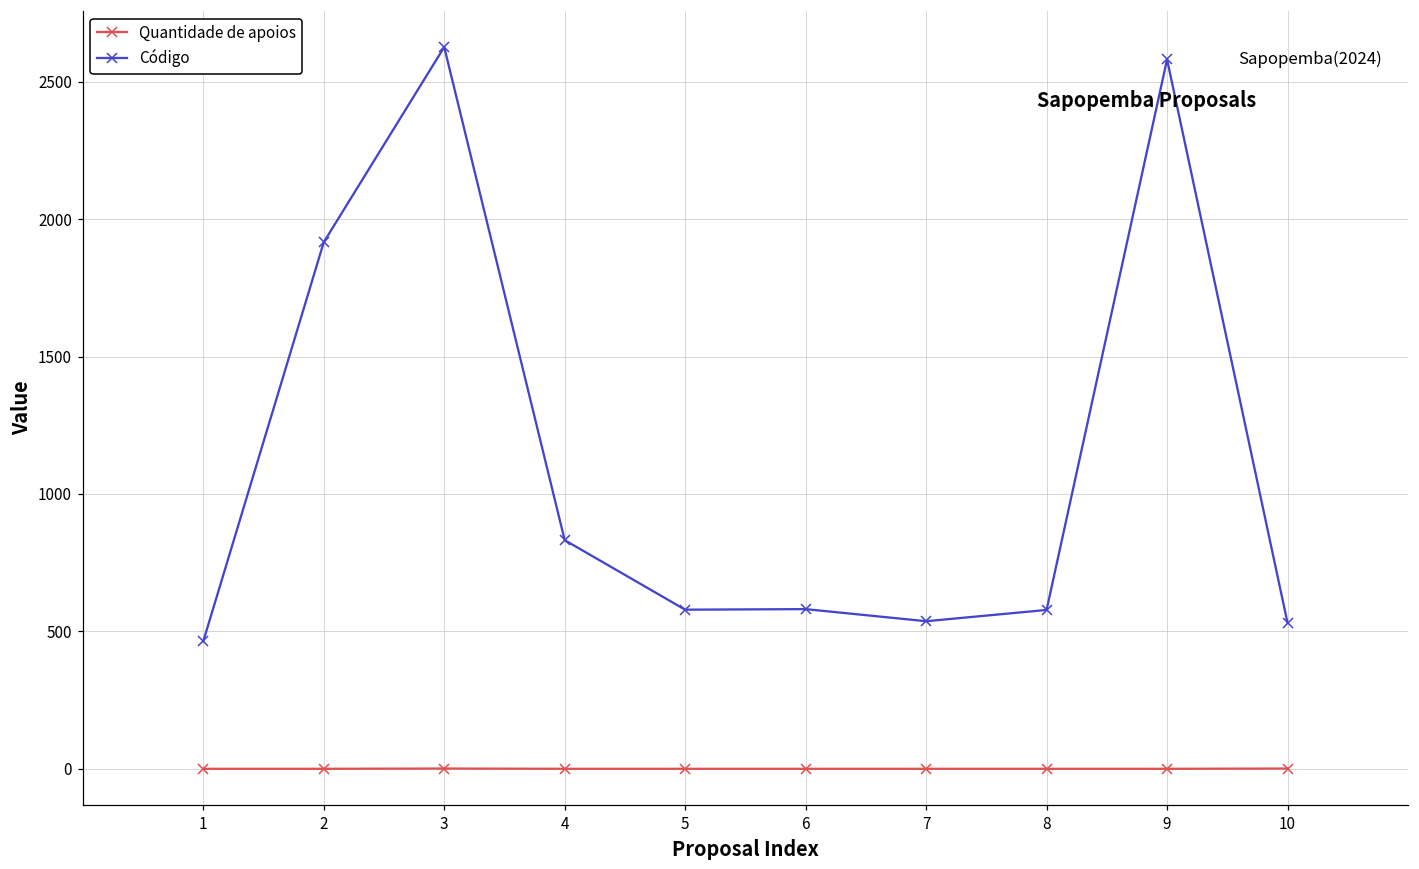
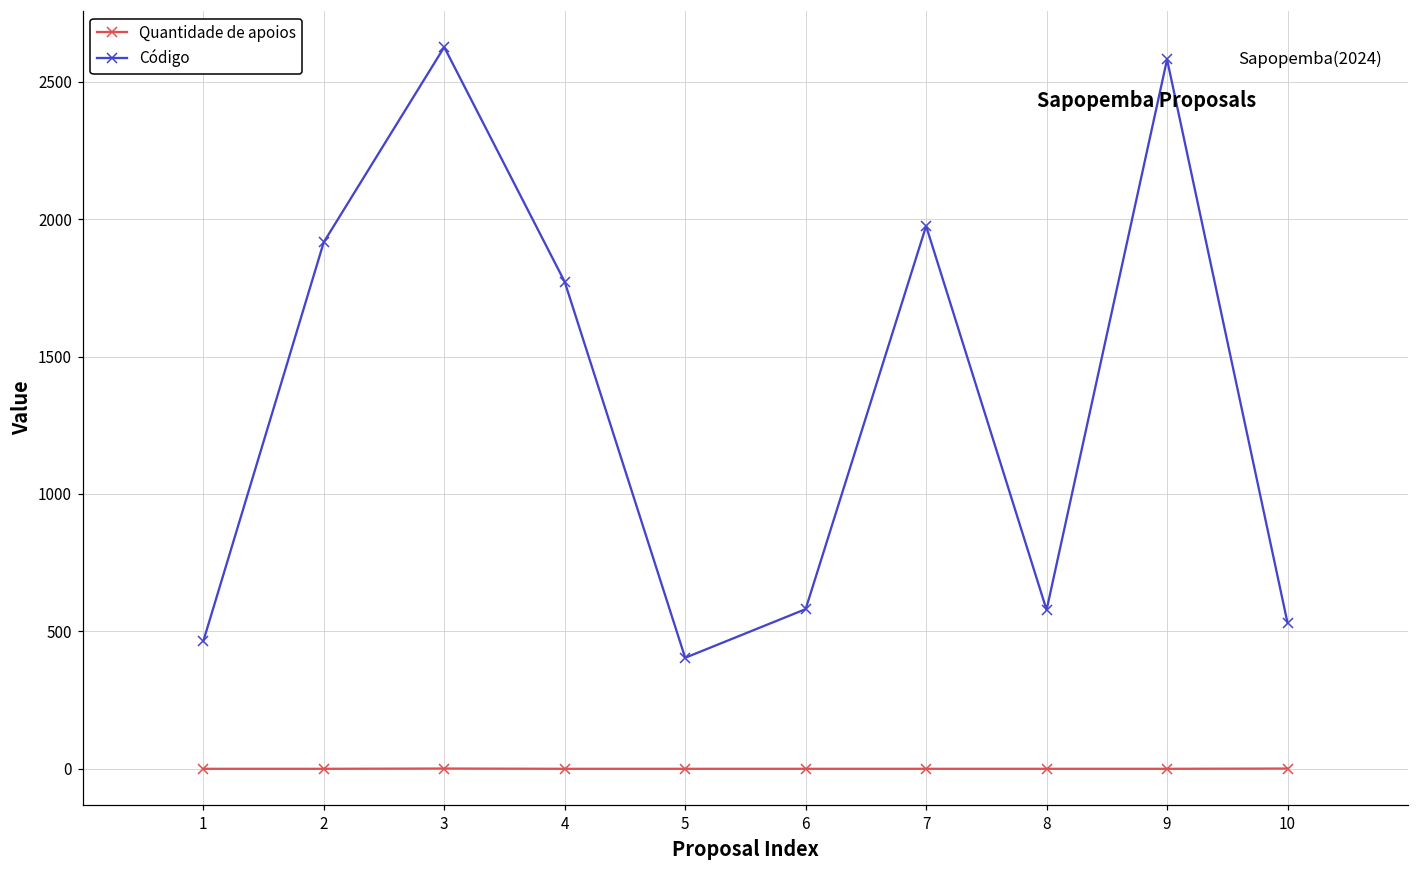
Código, 4: 830 -> 1770
Código, 5: 580 -> 400
Código, 7: 540 -> 1980
